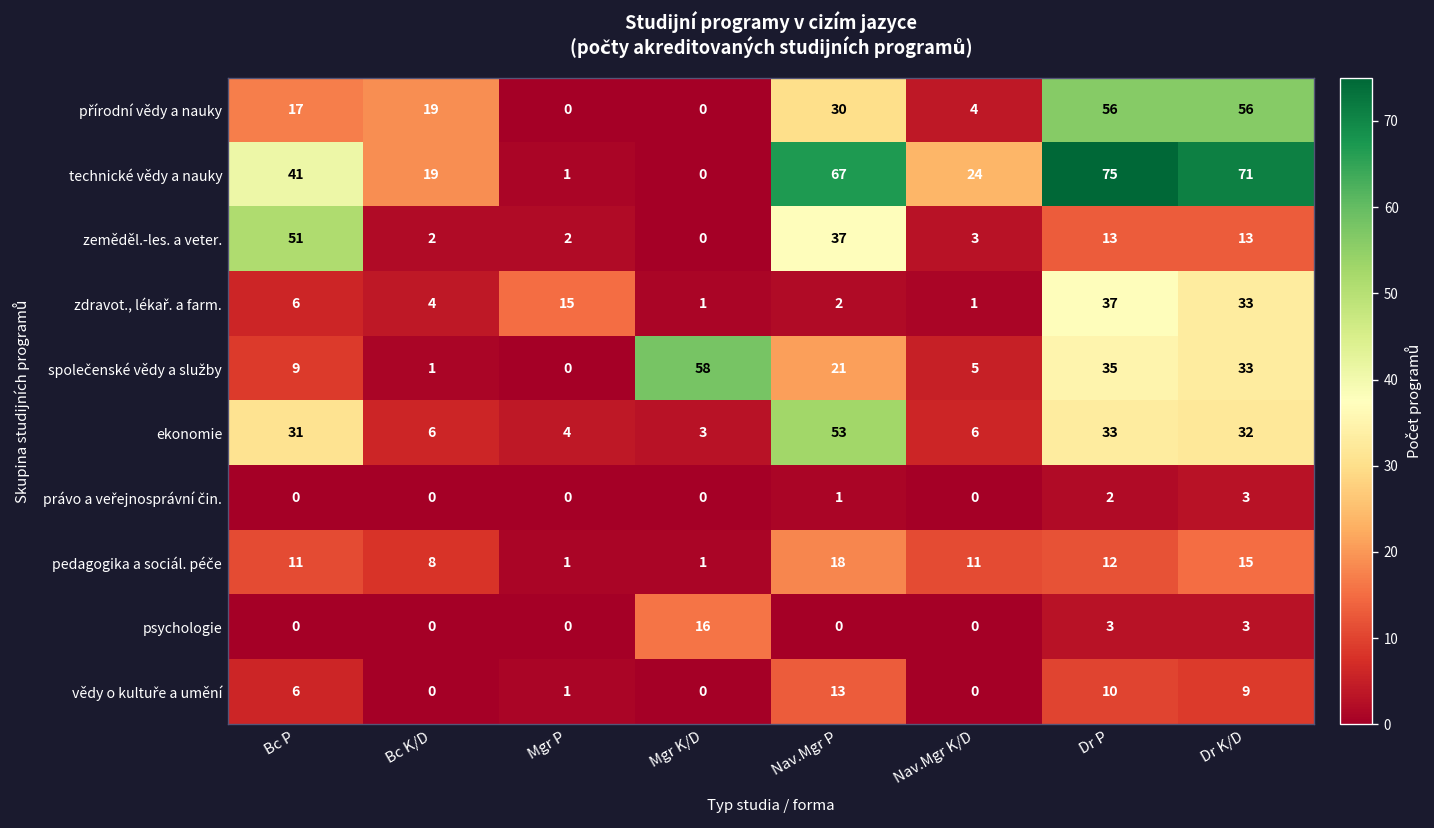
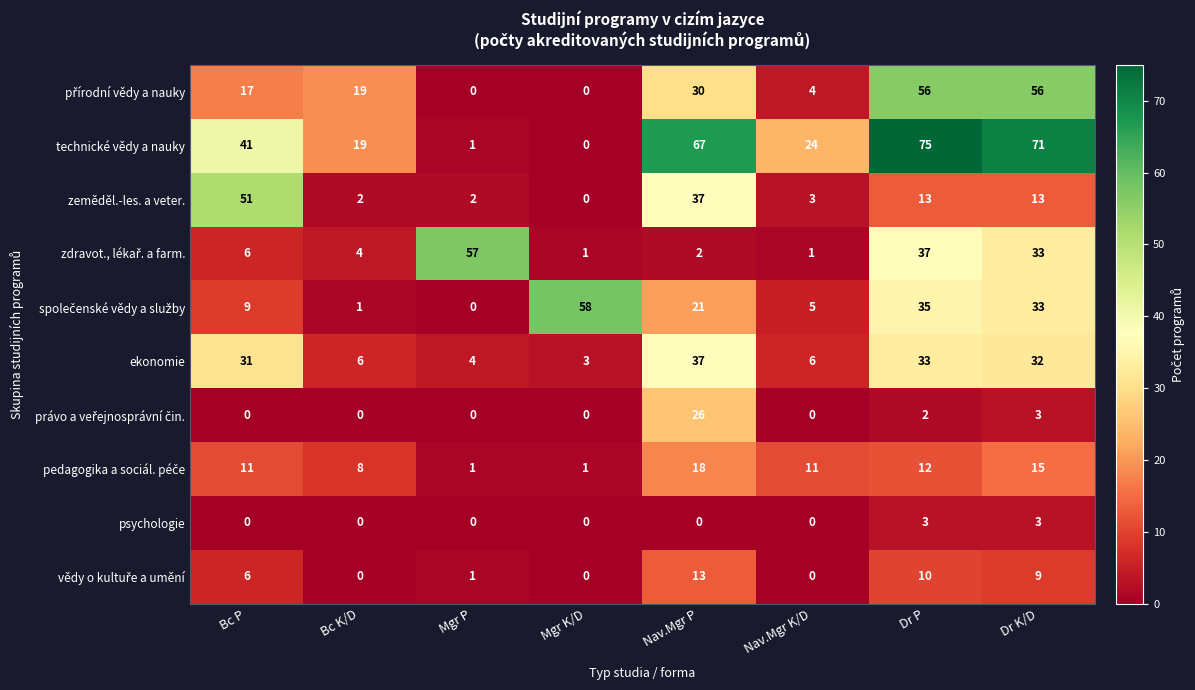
zdravot., lékař. a farm., Mgr P: 15 -> 57
ekonomie, Nav.Mgr P: 53 -> 37
právo a veřejnosprávní čin., Nav.Mgr P: 1 -> 26
psychologie, Mgr K/D: 16 -> 0
